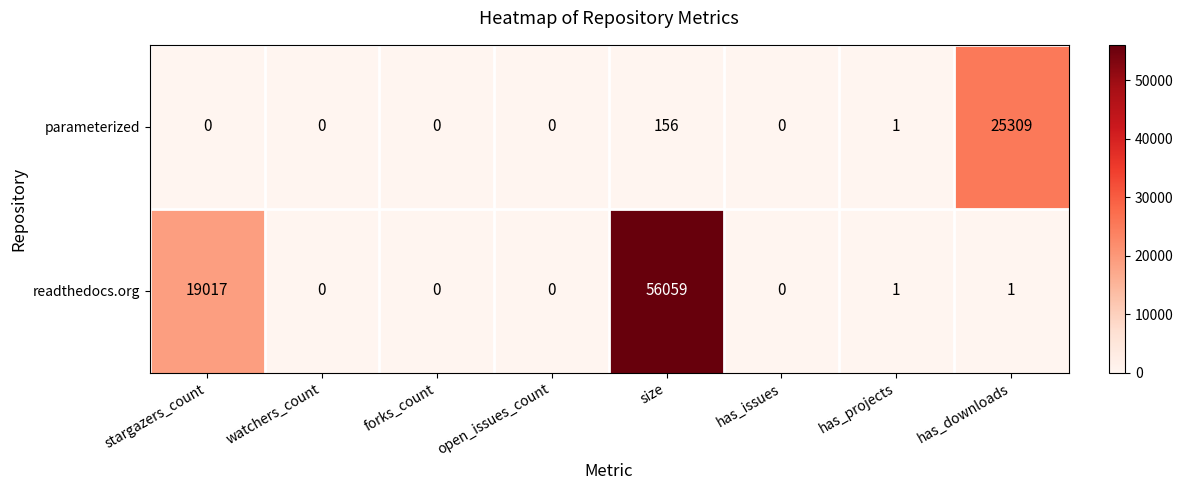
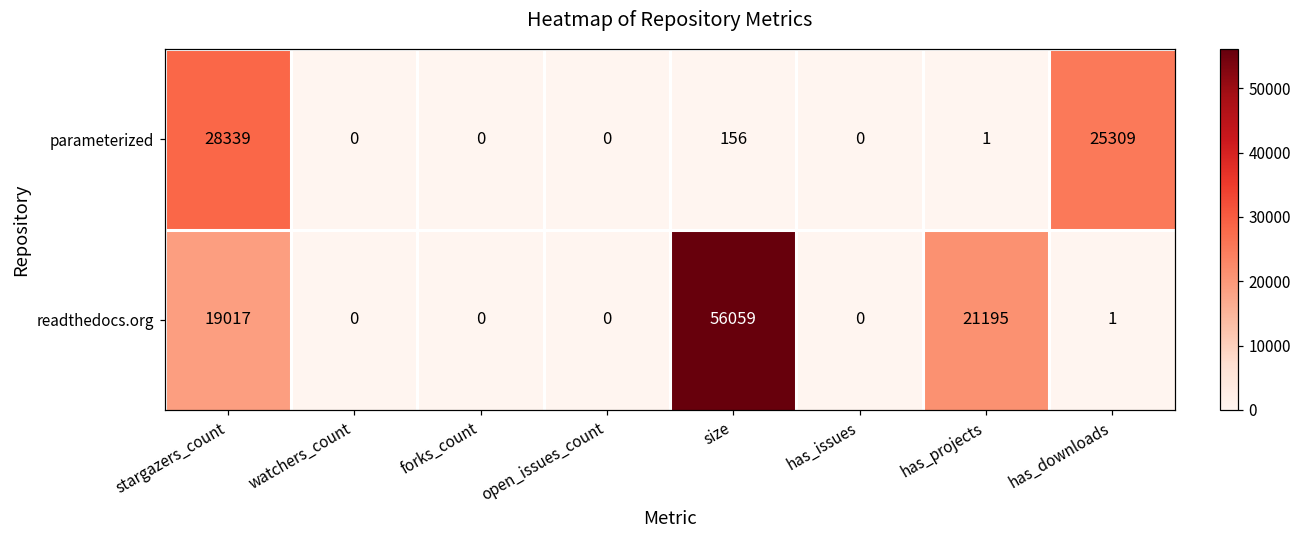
parameterized, stargazers_count: 0 -> 28339
readthedocs.org, has_projects: 1 -> 21195
